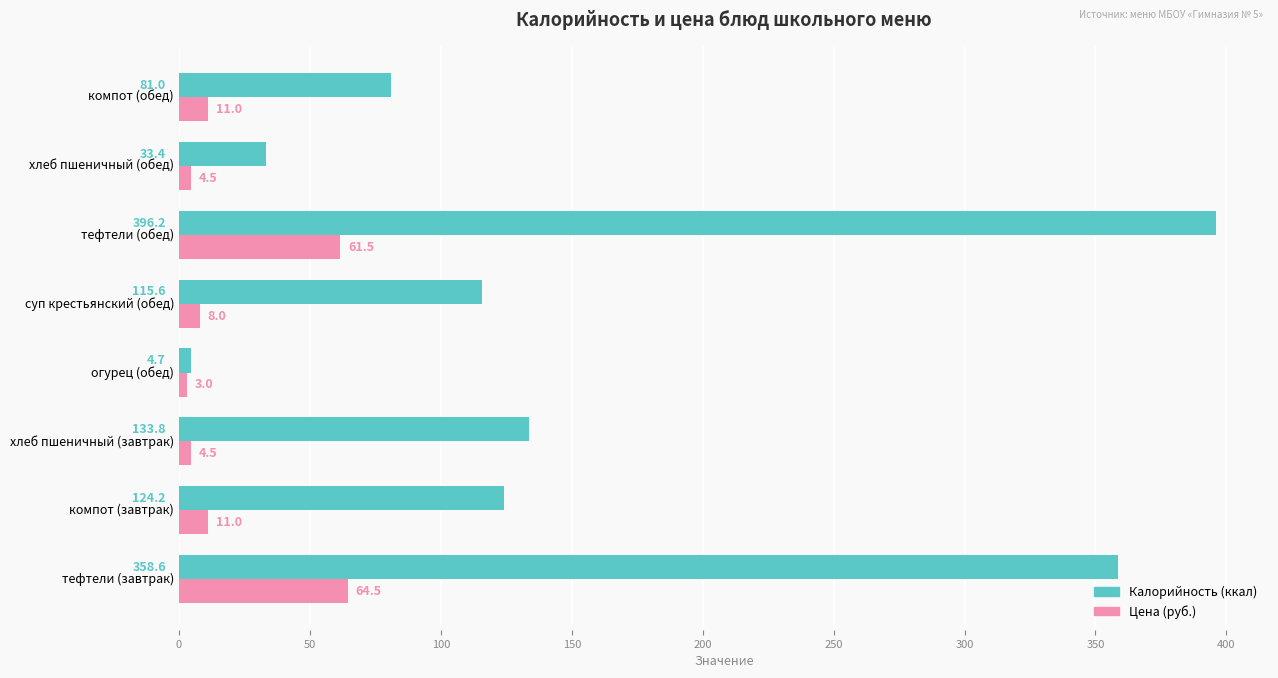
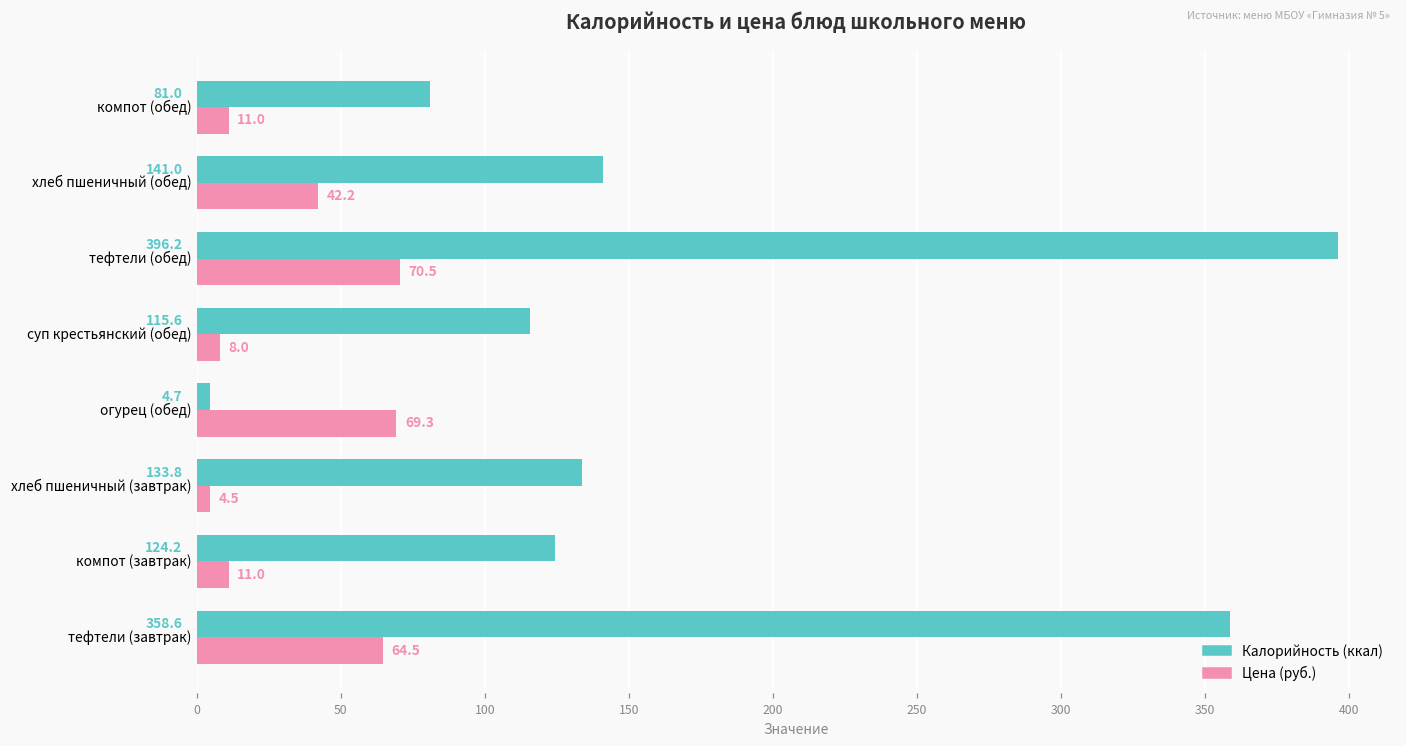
Калорийность (ккал), хлеб пшеничный (обед): 33.4 -> 141.0
Цена (руб.), хлеб пшеничный (обед): 4.5 -> 42.2
Цена (руб.), тефтели (обед): 61.5 -> 70.5
Цена (руб.), огурец (обед): 3.0 -> 69.3
